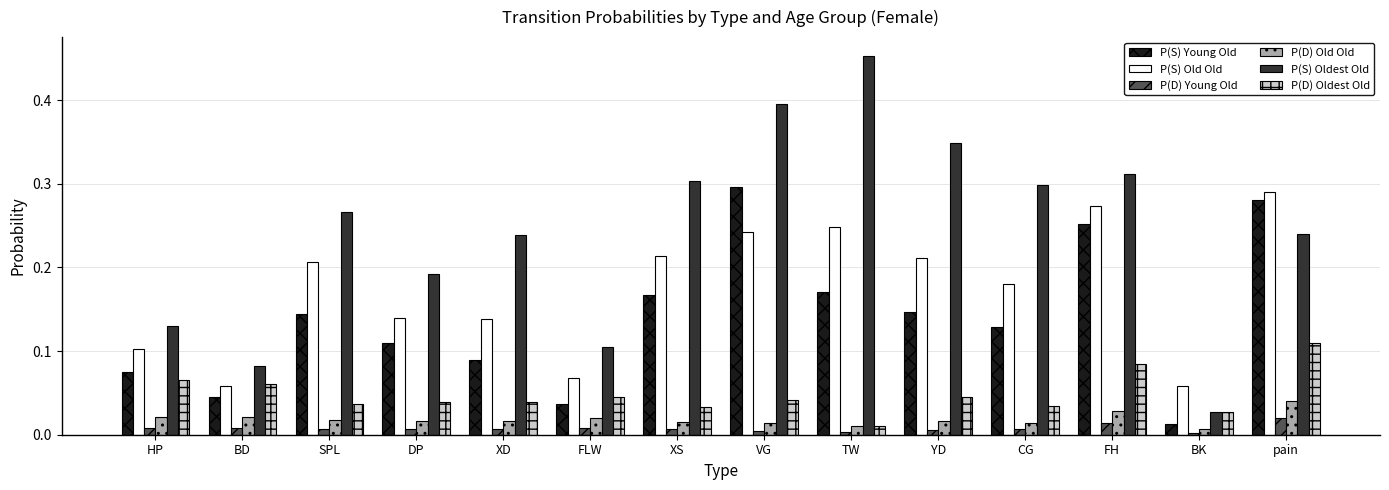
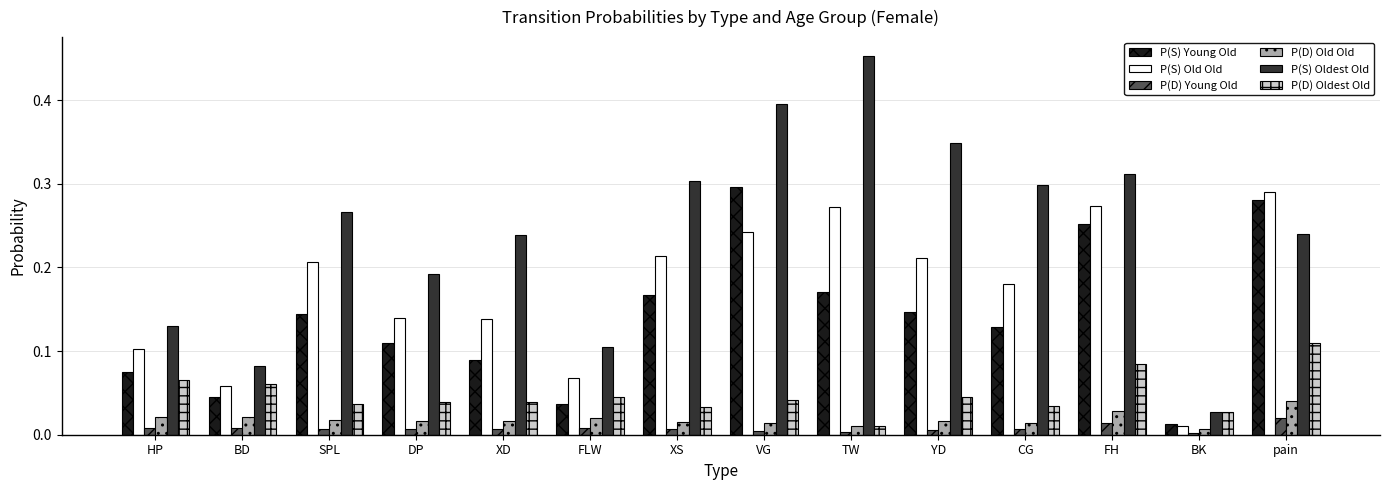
P(S) Old Old, TW: 0.25 -> 0.27
P(S) Old Old, BK: 0.06 -> 0.01
